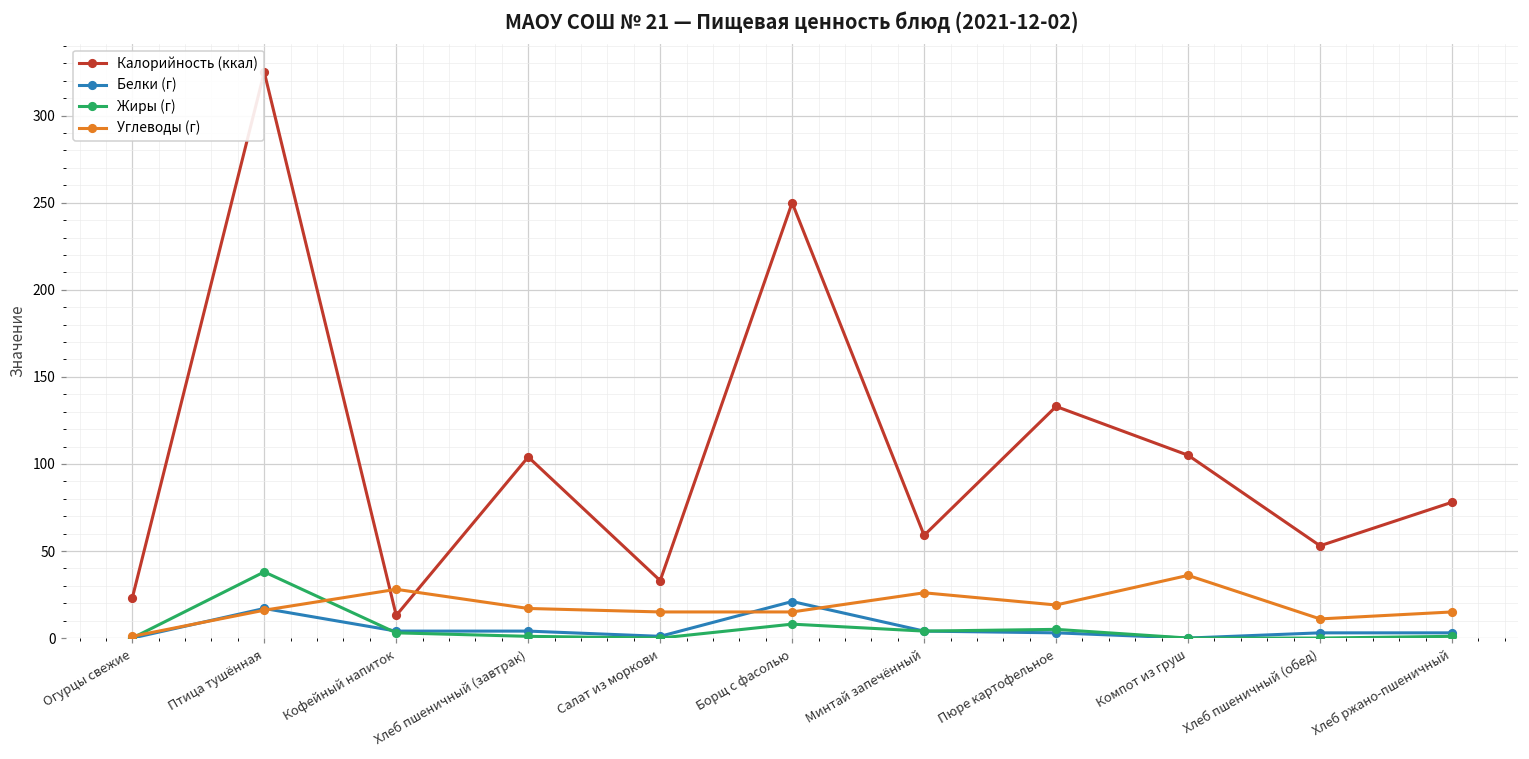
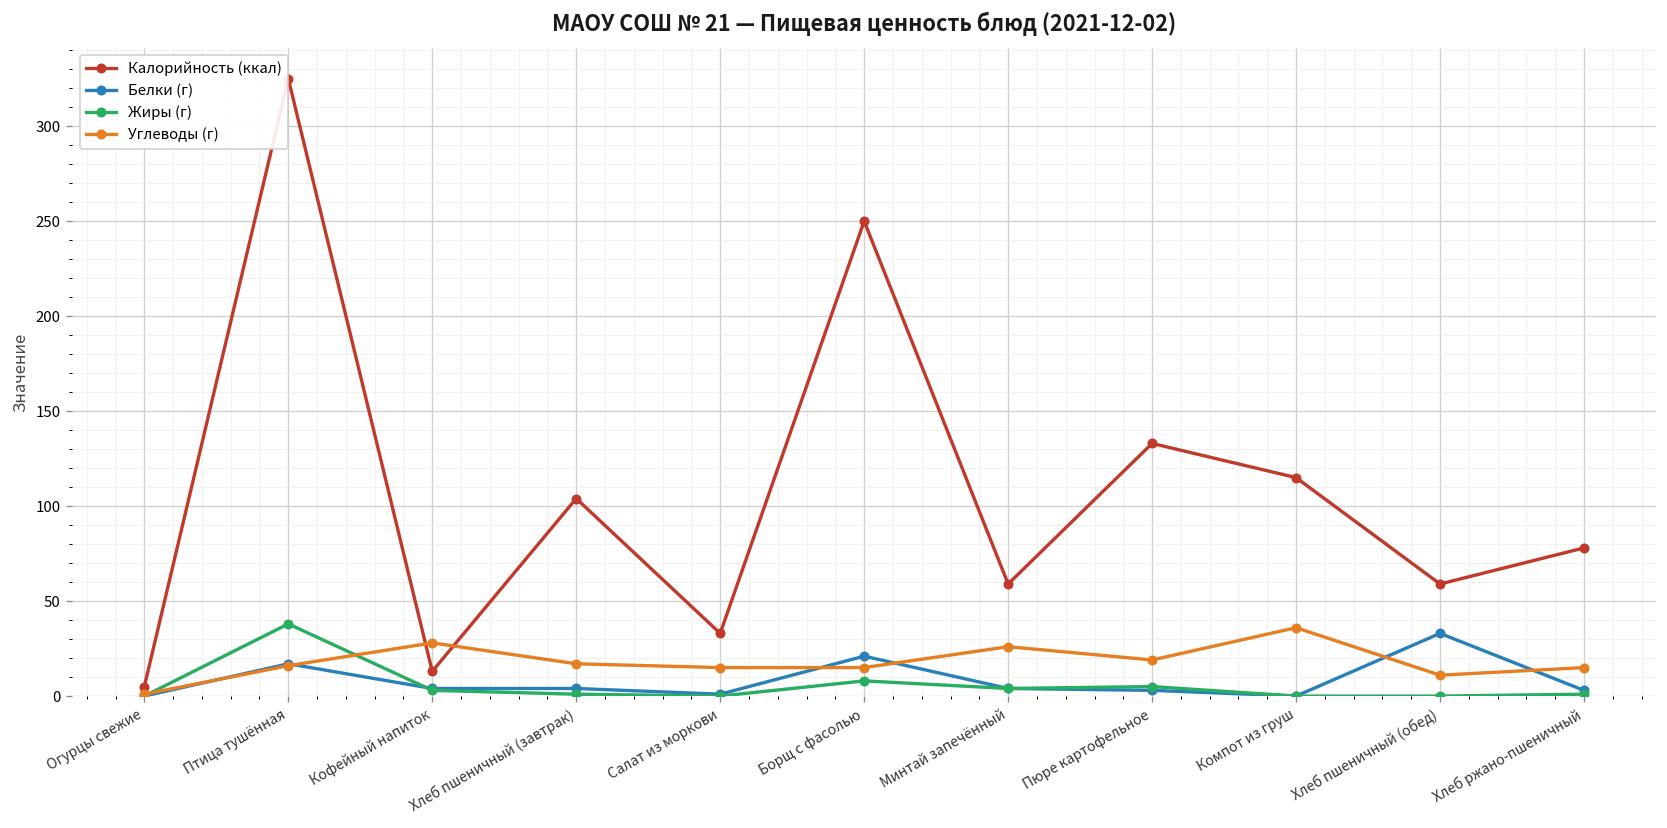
Калорийность (ккал), Огурцы свежие: 23 -> 5
Калорийность (ккал), Компот из груш: 105 -> 115
Калорийность (ккал), Хлеб пшеничный (обед): 53 -> 59
Белки (г), Хлеб пшеничный (обед): 3 -> 33
